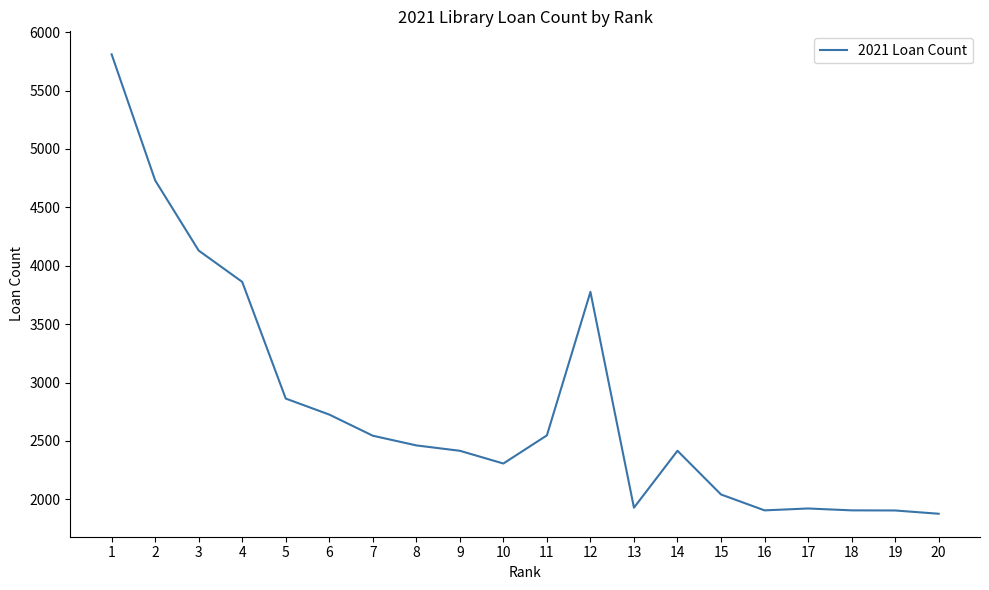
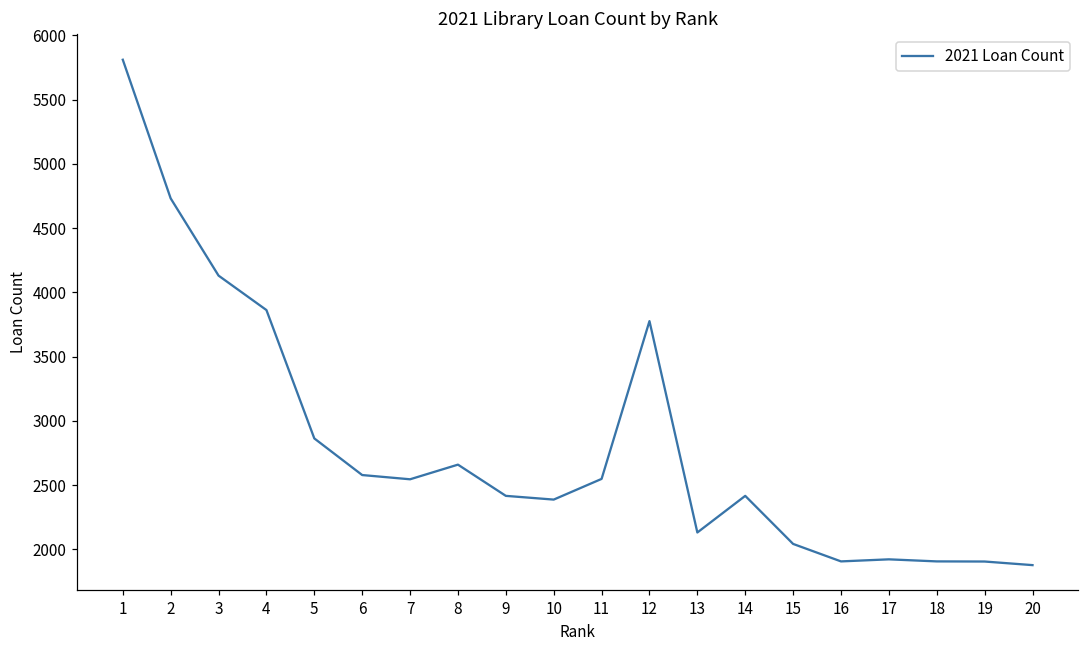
6: 2730 -> 2580
8: 2460 -> 2660
10: 2310 -> 2390
13: 1930 -> 2130
